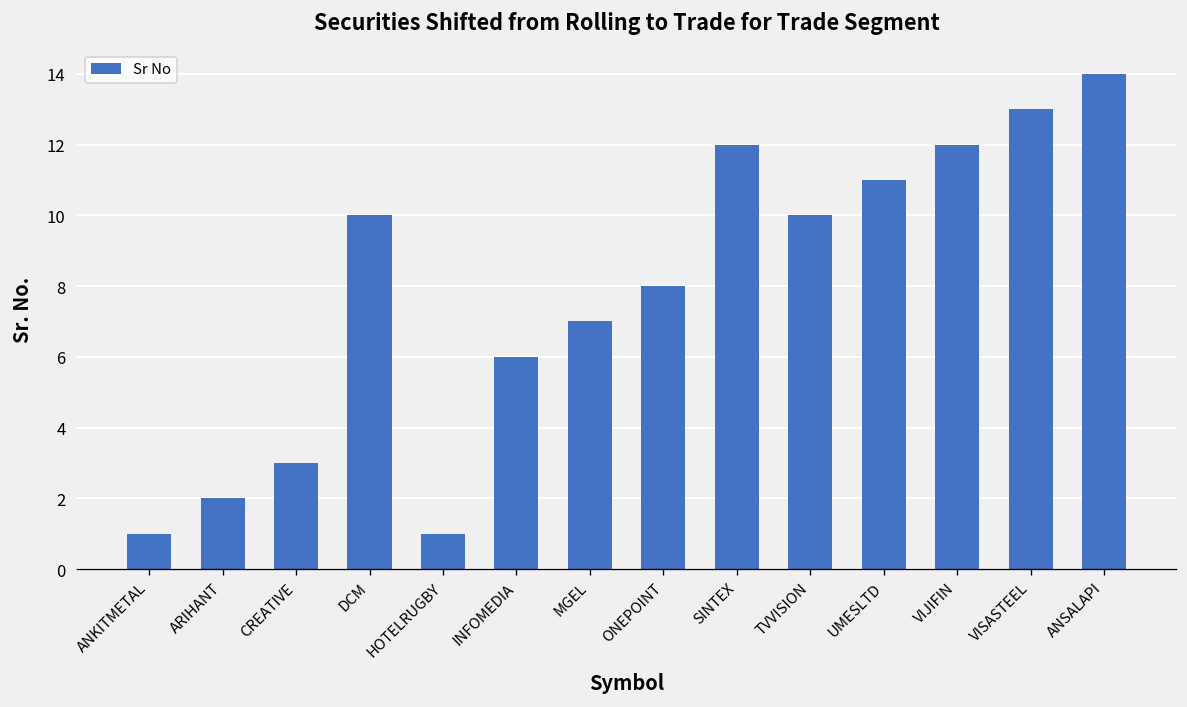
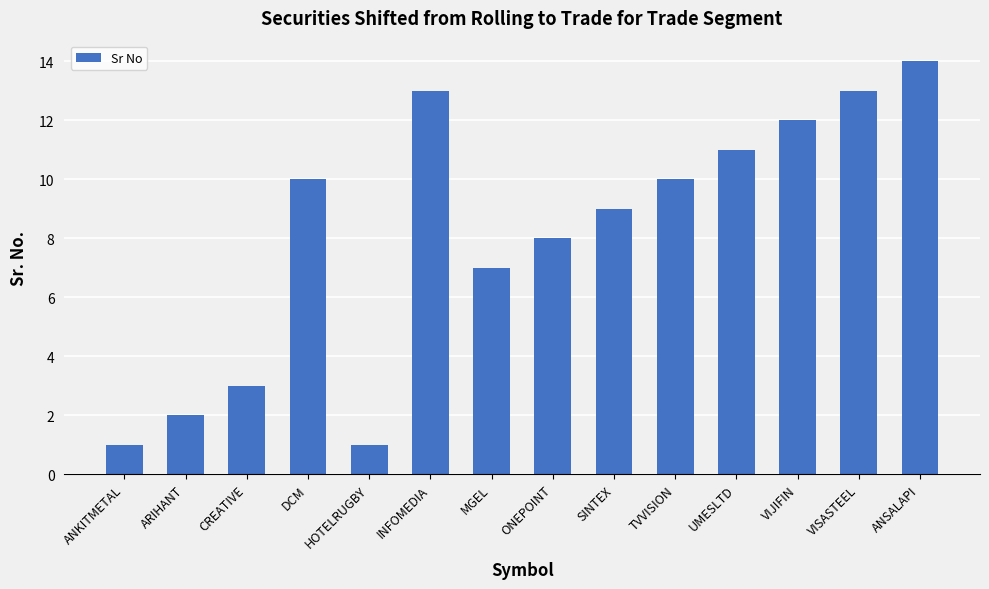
INFOMEDIA: 6 -> 13
SINTEX: 12 -> 9
